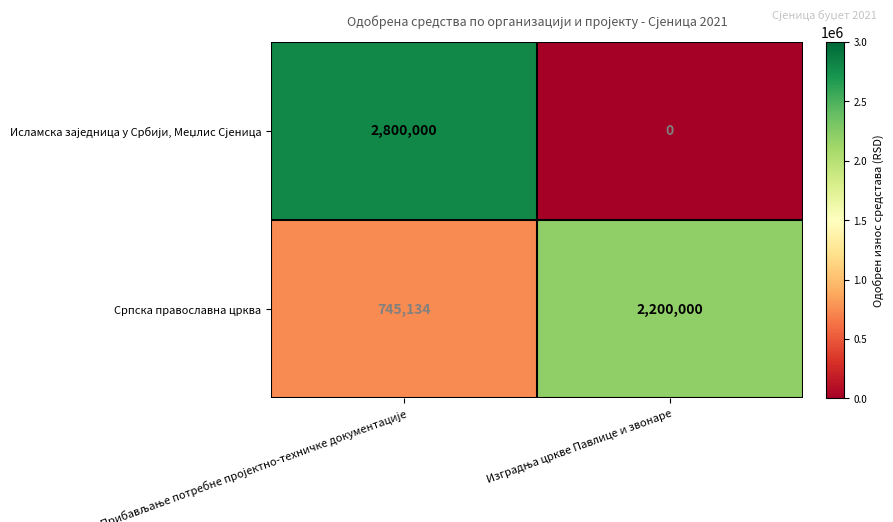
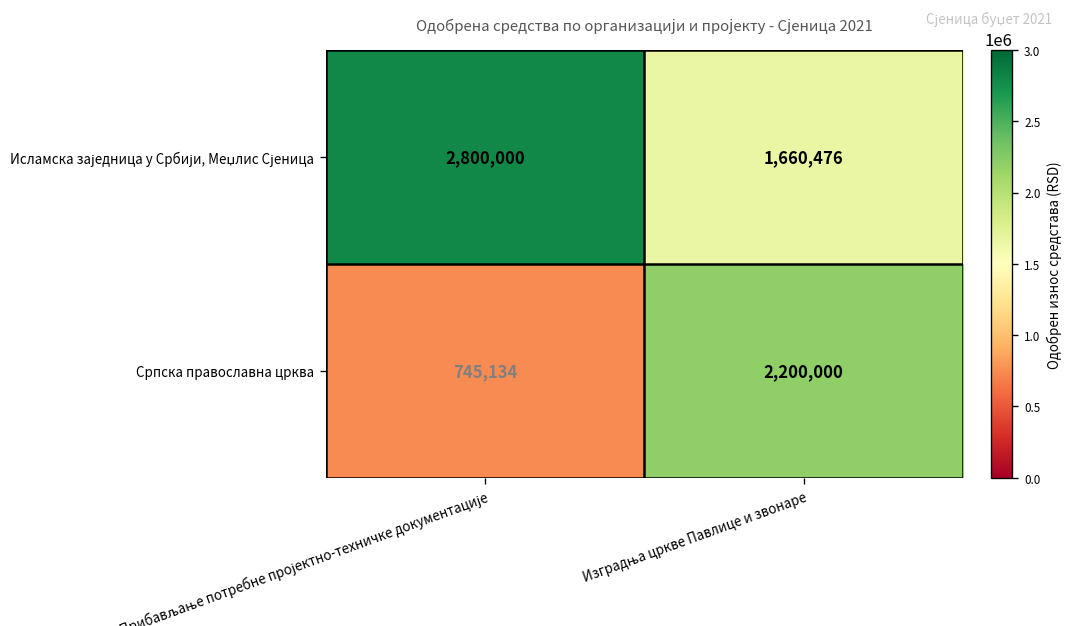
Исламска заједница у Србији, Меџлис Сјеница, Изградња цркве Павлице и звонаре: 0 -> 1,660,476
